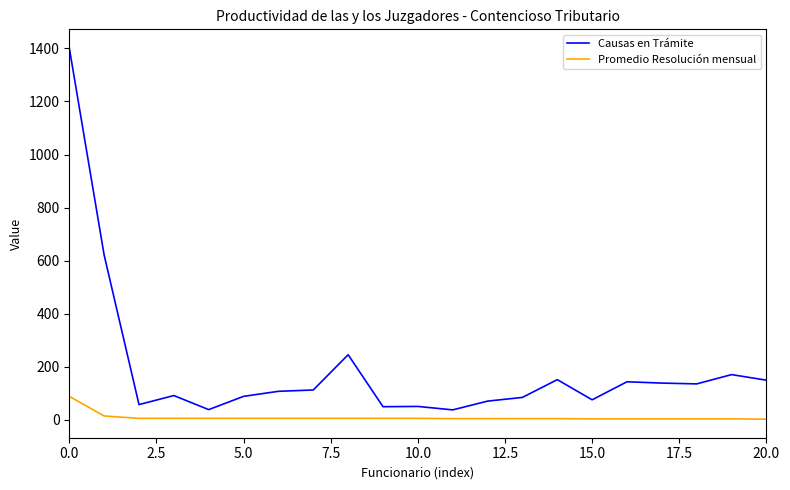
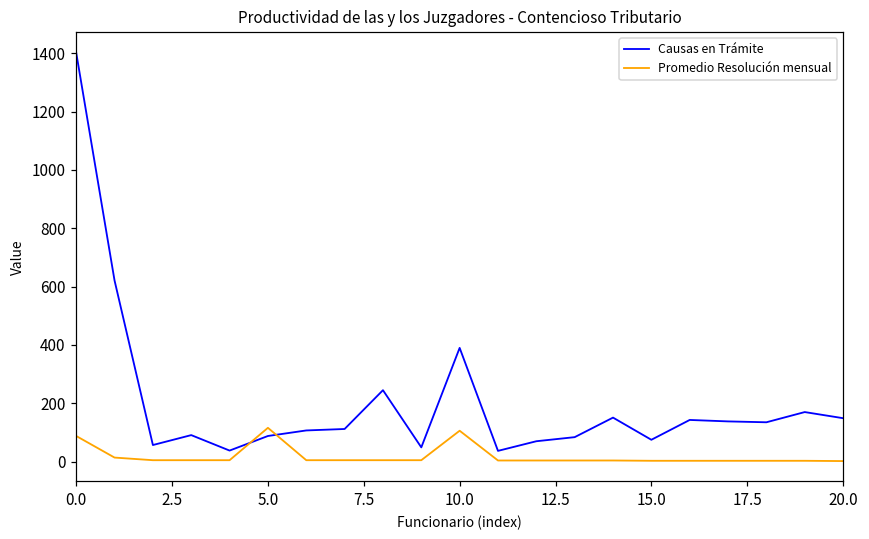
Promedio Resolución mensual, 5.0: 10 -> 120
Causas en Trámite, 10.0: 50 -> 390
Promedio Resolución mensual, 10.0: 10 -> 110
